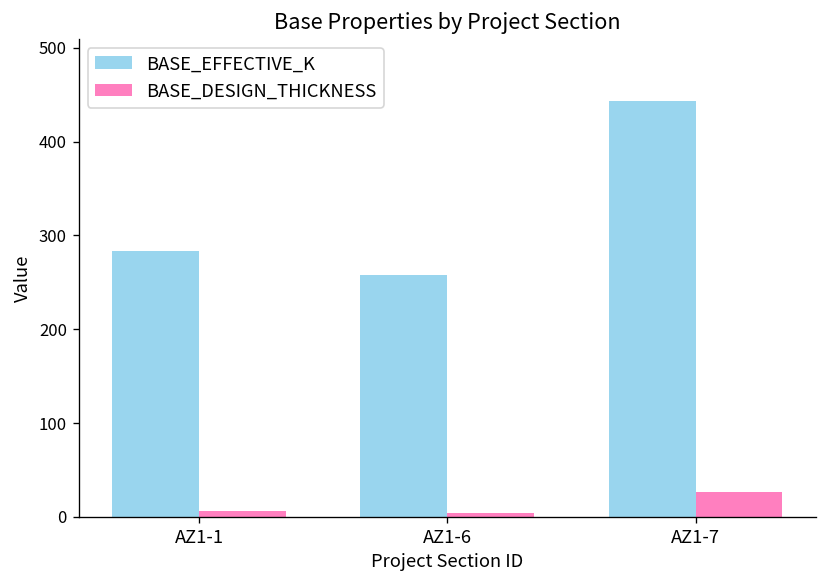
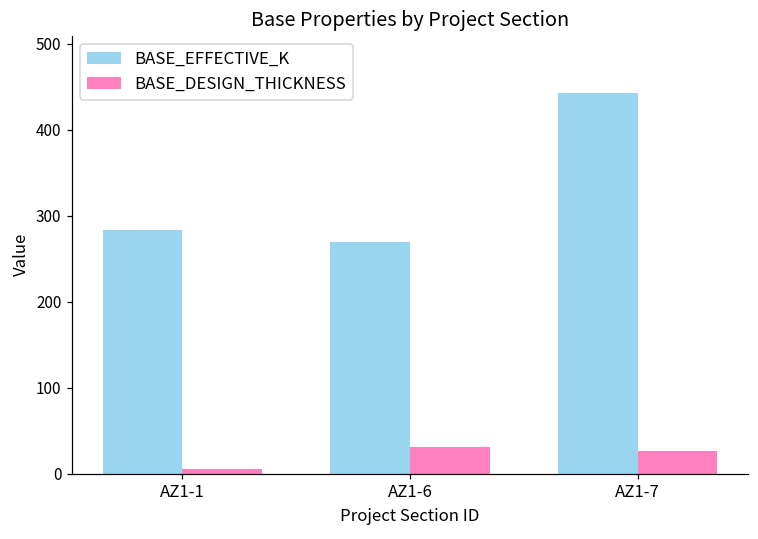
BASE_EFFECTIVE_K, AZ1-6: 260 -> 270
BASE_DESIGN_THICKNESS, AZ1-6: 0 -> 30
